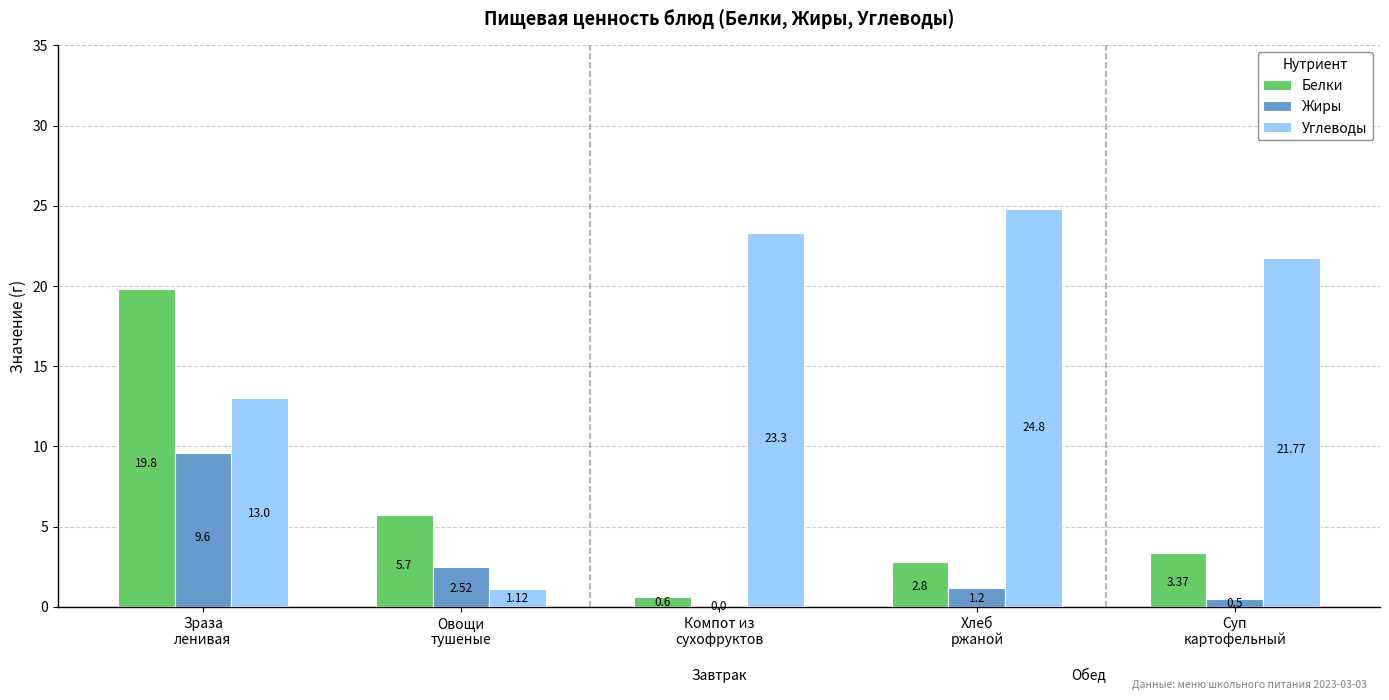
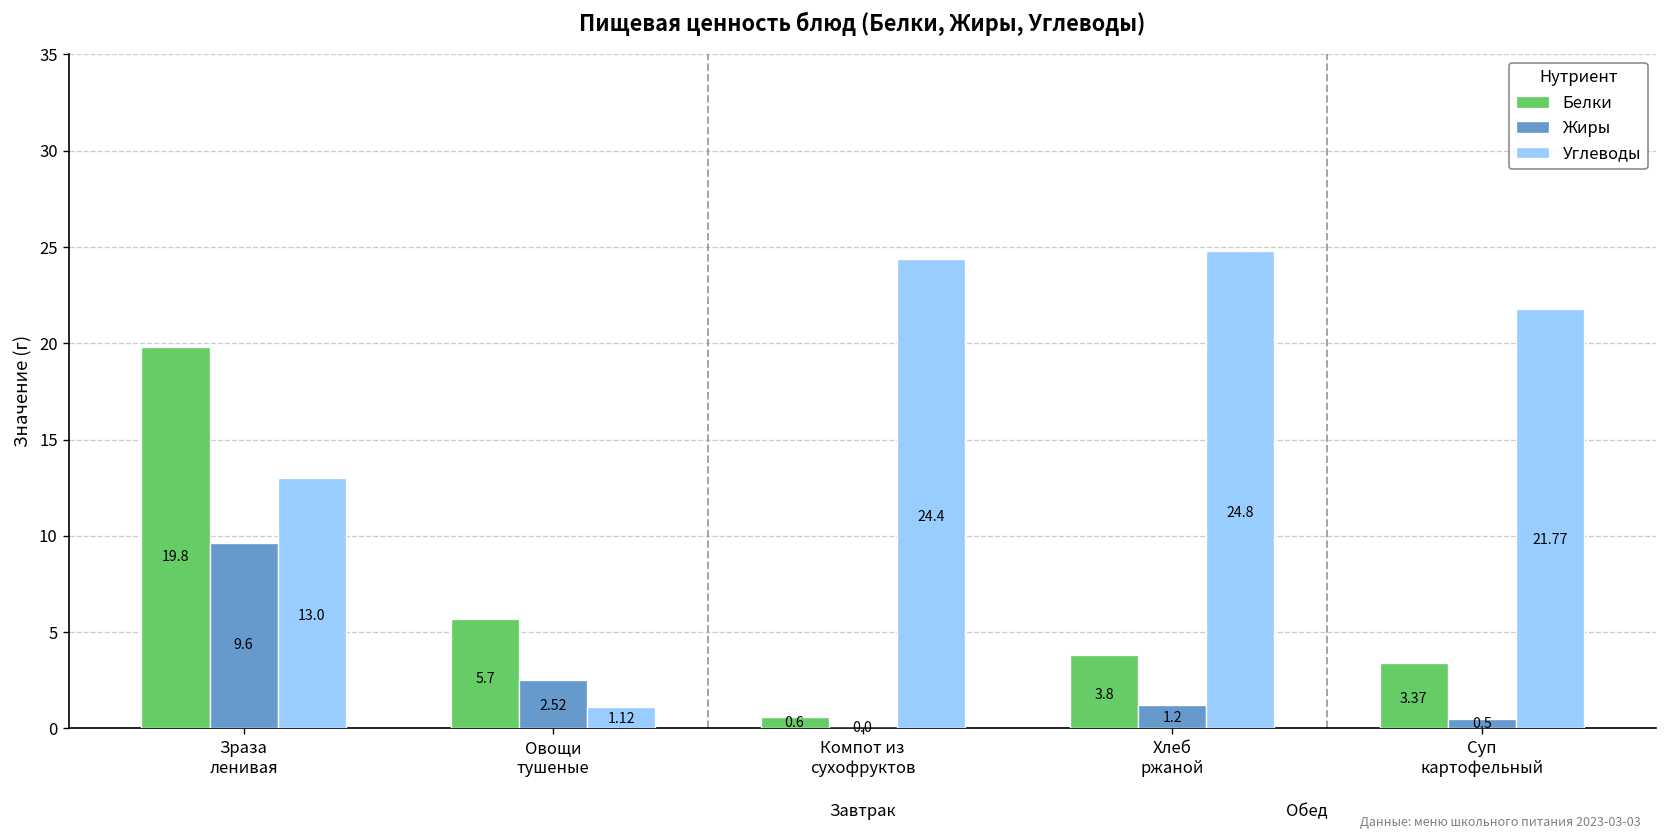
Углеводы, Компот из сухофруктов: 23.3 -> 24.4
Белки, Хлеб ржаной: 2.8 -> 3.8
